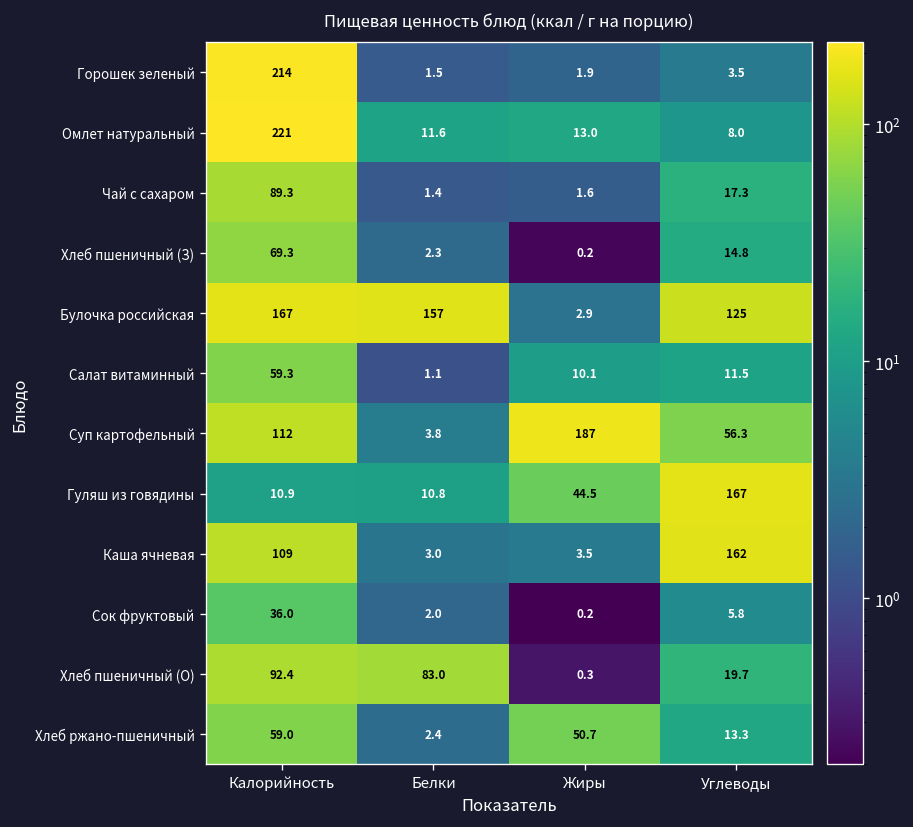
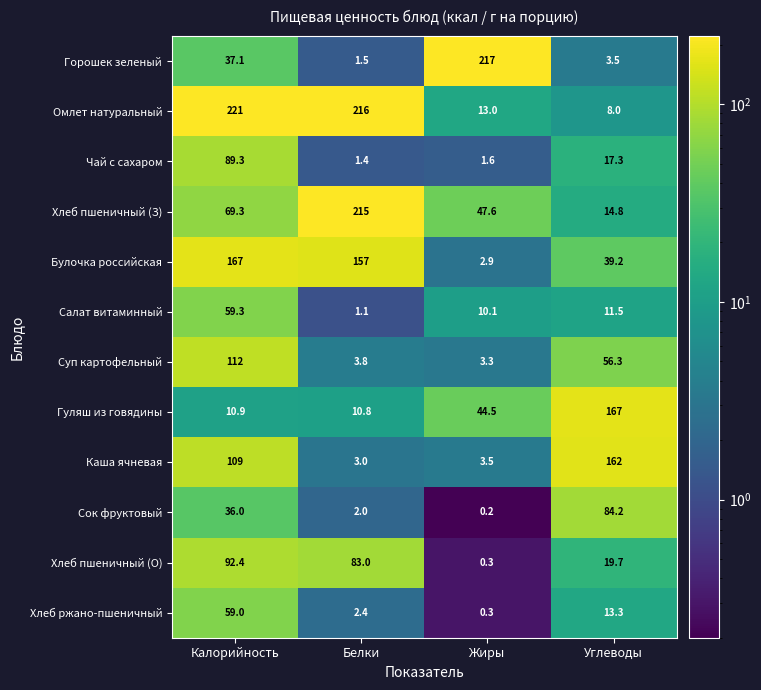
Горошек зеленый, Калорийность: 214 -> 37.1
Горошек зеленый, Жиры: 1.9 -> 217
Омлет натуральный, Белки: 11.6 -> 216
Хлеб пшеничный (З), Белки: 2.3 -> 215
Хлеб пшеничный (З), Жиры: 0.2 -> 47.6
Булочка российская, Углеводы: 125 -> 39.2
Суп картофельный, Жиры: 187 -> 3.3
Сок фруктовый, Углеводы: 5.8 -> 84.2
Хлеб ржано-пшеничный, Жиры: 50.7 -> 0.3
